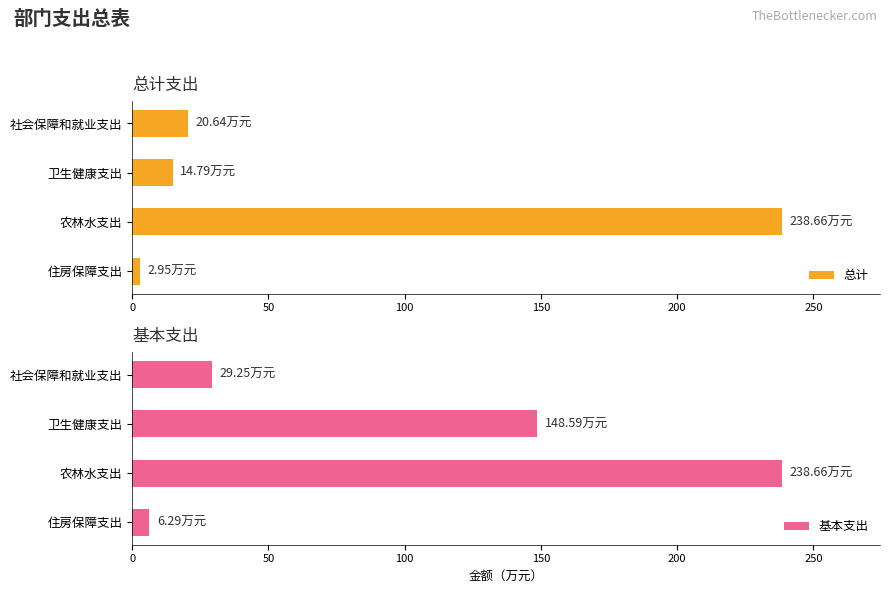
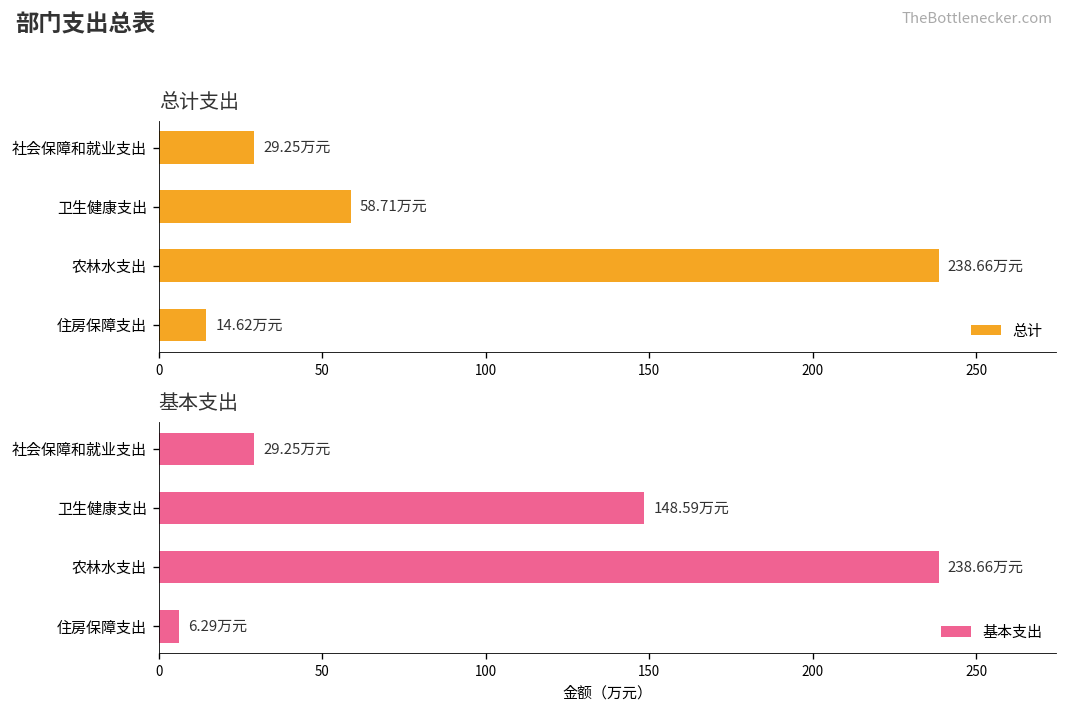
总计支出, 社会保障和就业支出: 20.64 -> 29.25
总计支出, 卫生健康支出: 14.79 -> 58.71
总计支出, 住房保障支出: 2.95 -> 14.62
